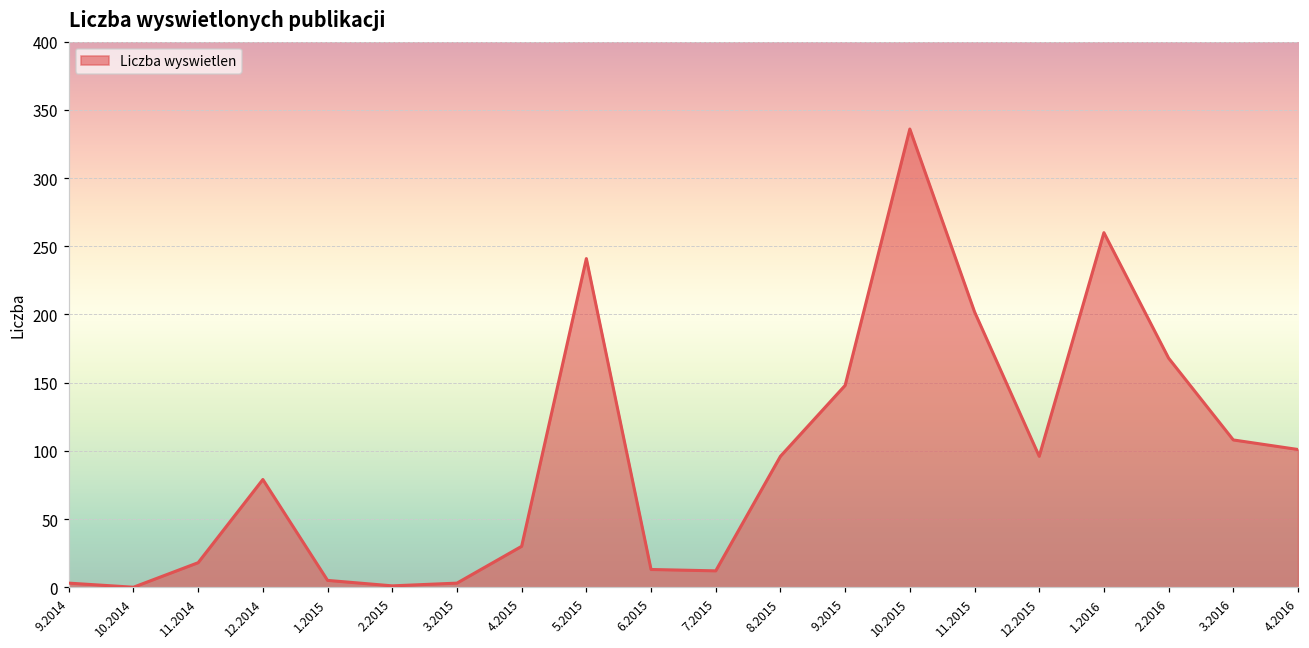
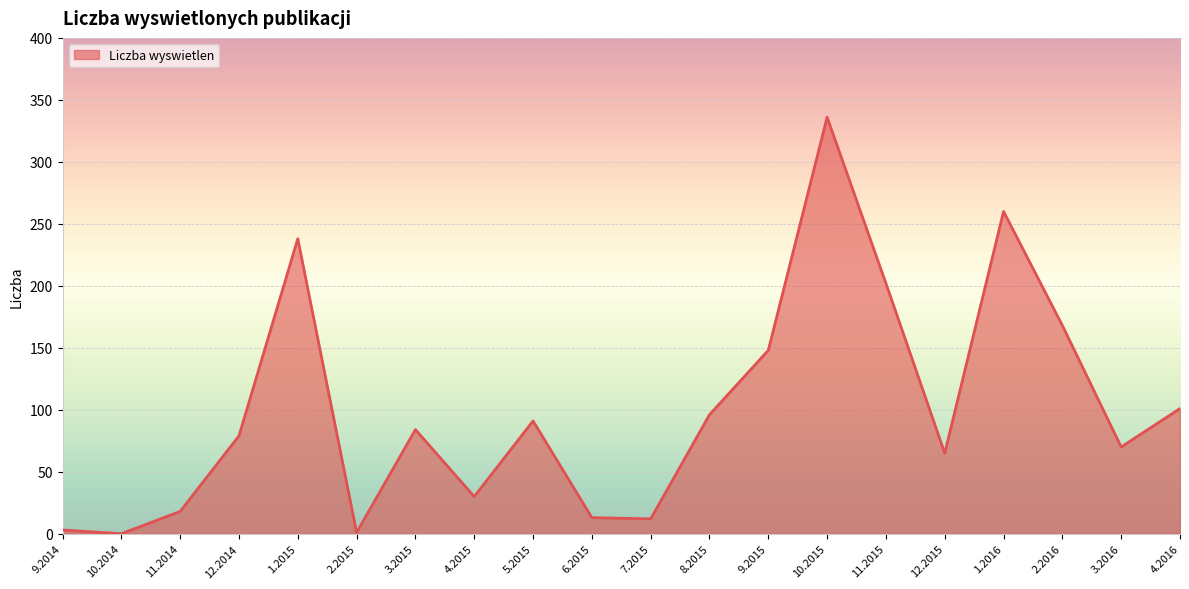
1.2015: 5 -> 238
3.2015: 3 -> 84
5.2015: 241 -> 91
12.2015: 96 -> 65
3.2016: 108 -> 70
